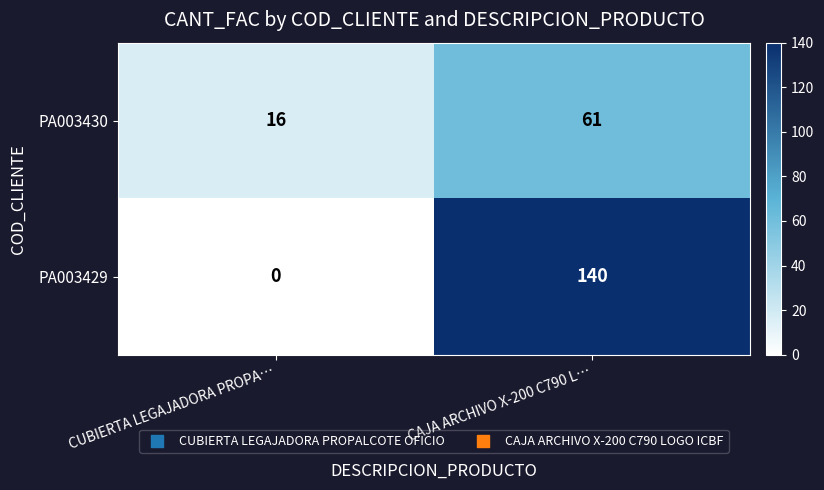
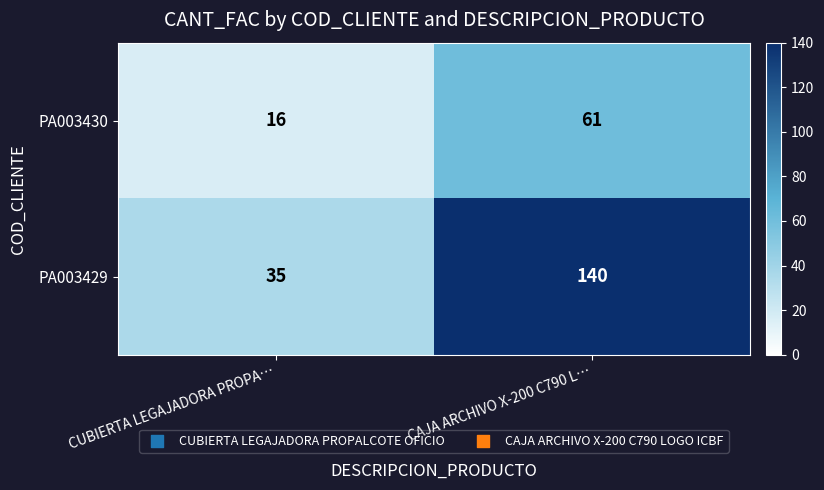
PA003429, CUBIERTA LEGAJADORA PROPA…: 0 -> 35
